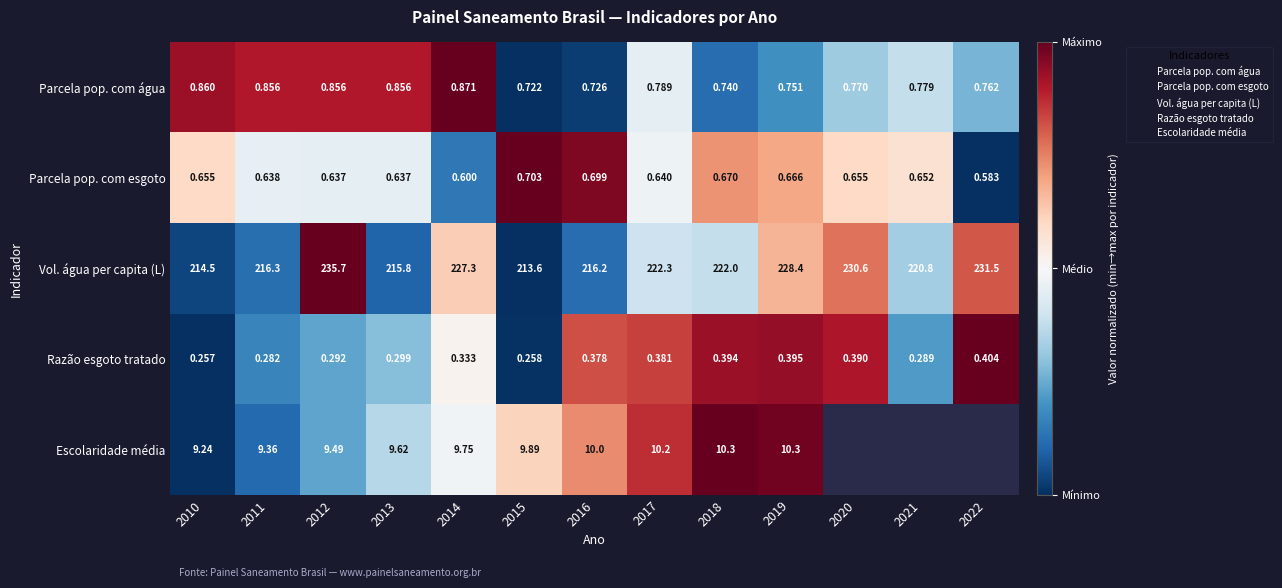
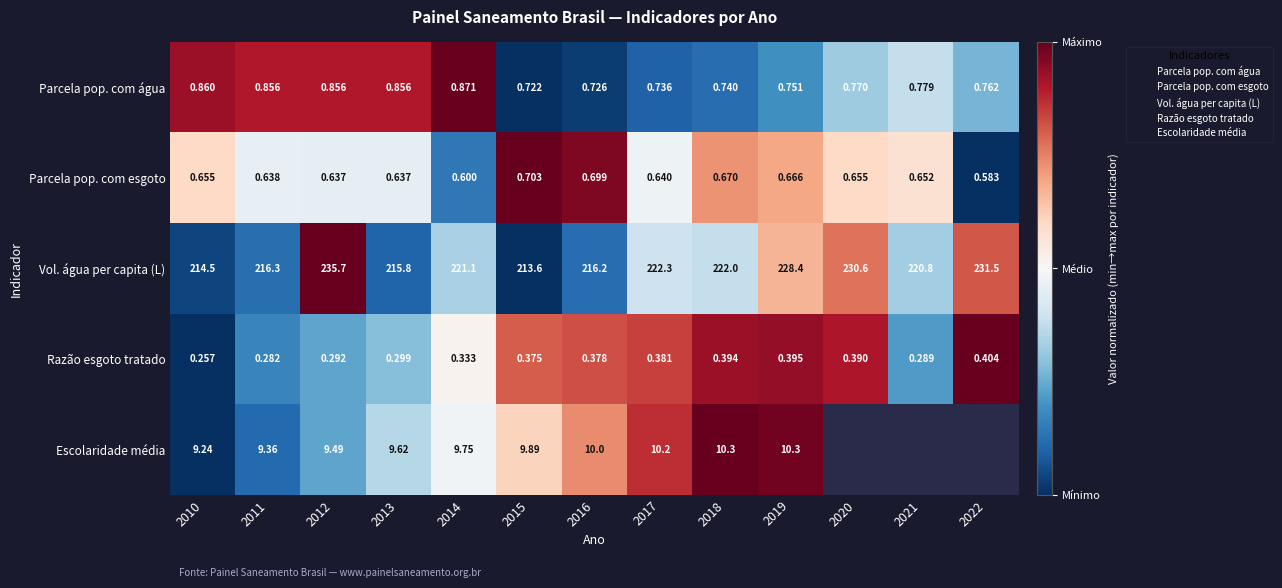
Parcela pop. com água, 2017: 0.789 -> 0.736
Vol. água per capita (L), 2014: 227.3 -> 221.1
Razão esgoto tratado, 2015: 0.258 -> 0.375
